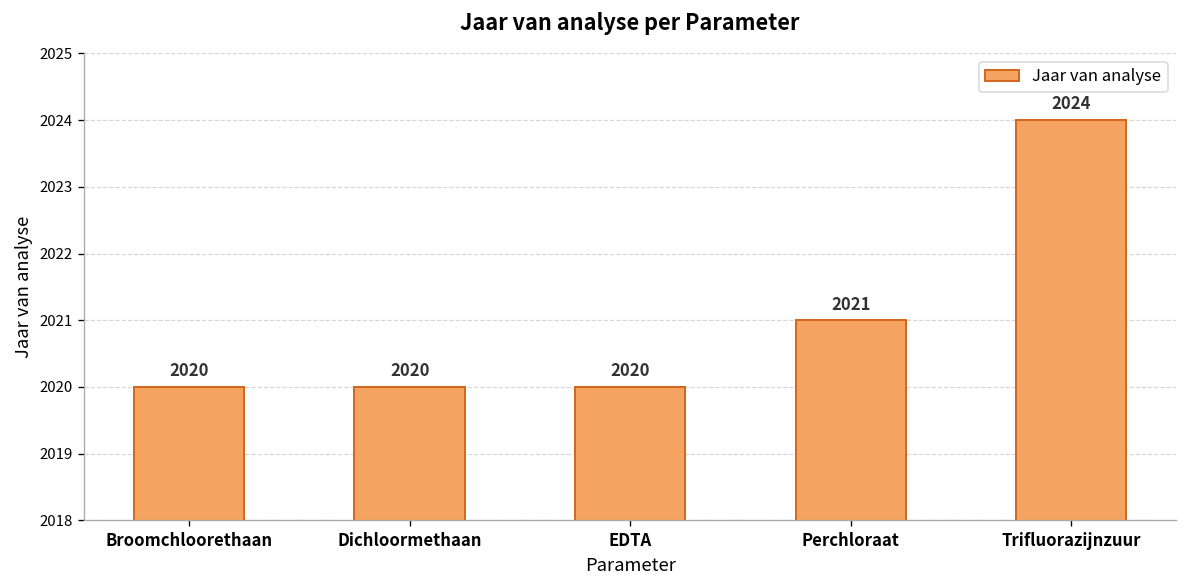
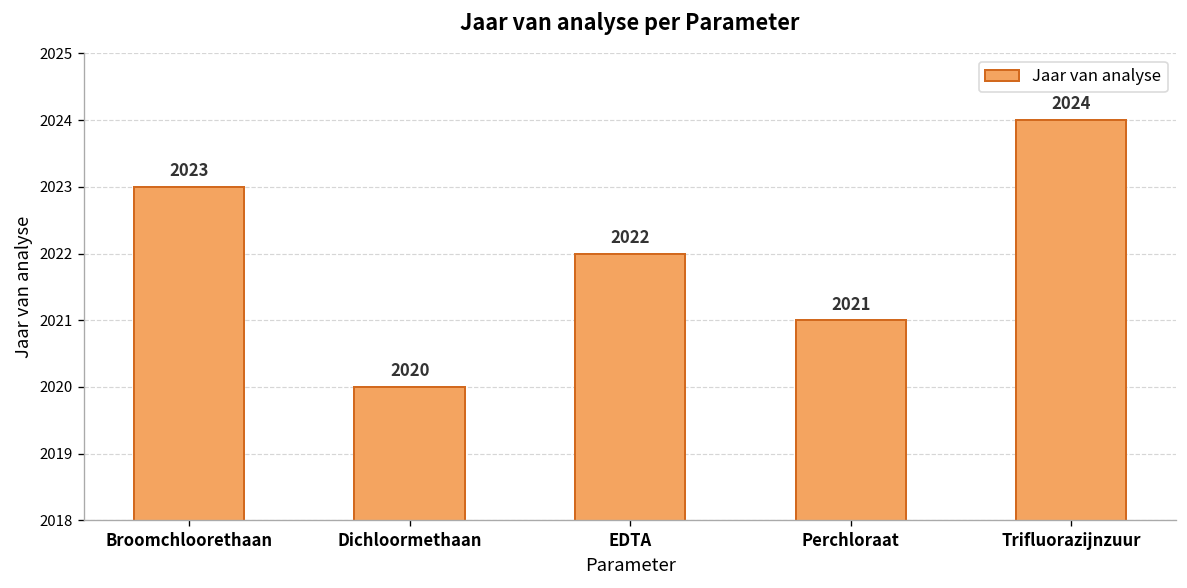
Broomchloorethaan: 2020 -> 2023
EDTA: 2020 -> 2022
